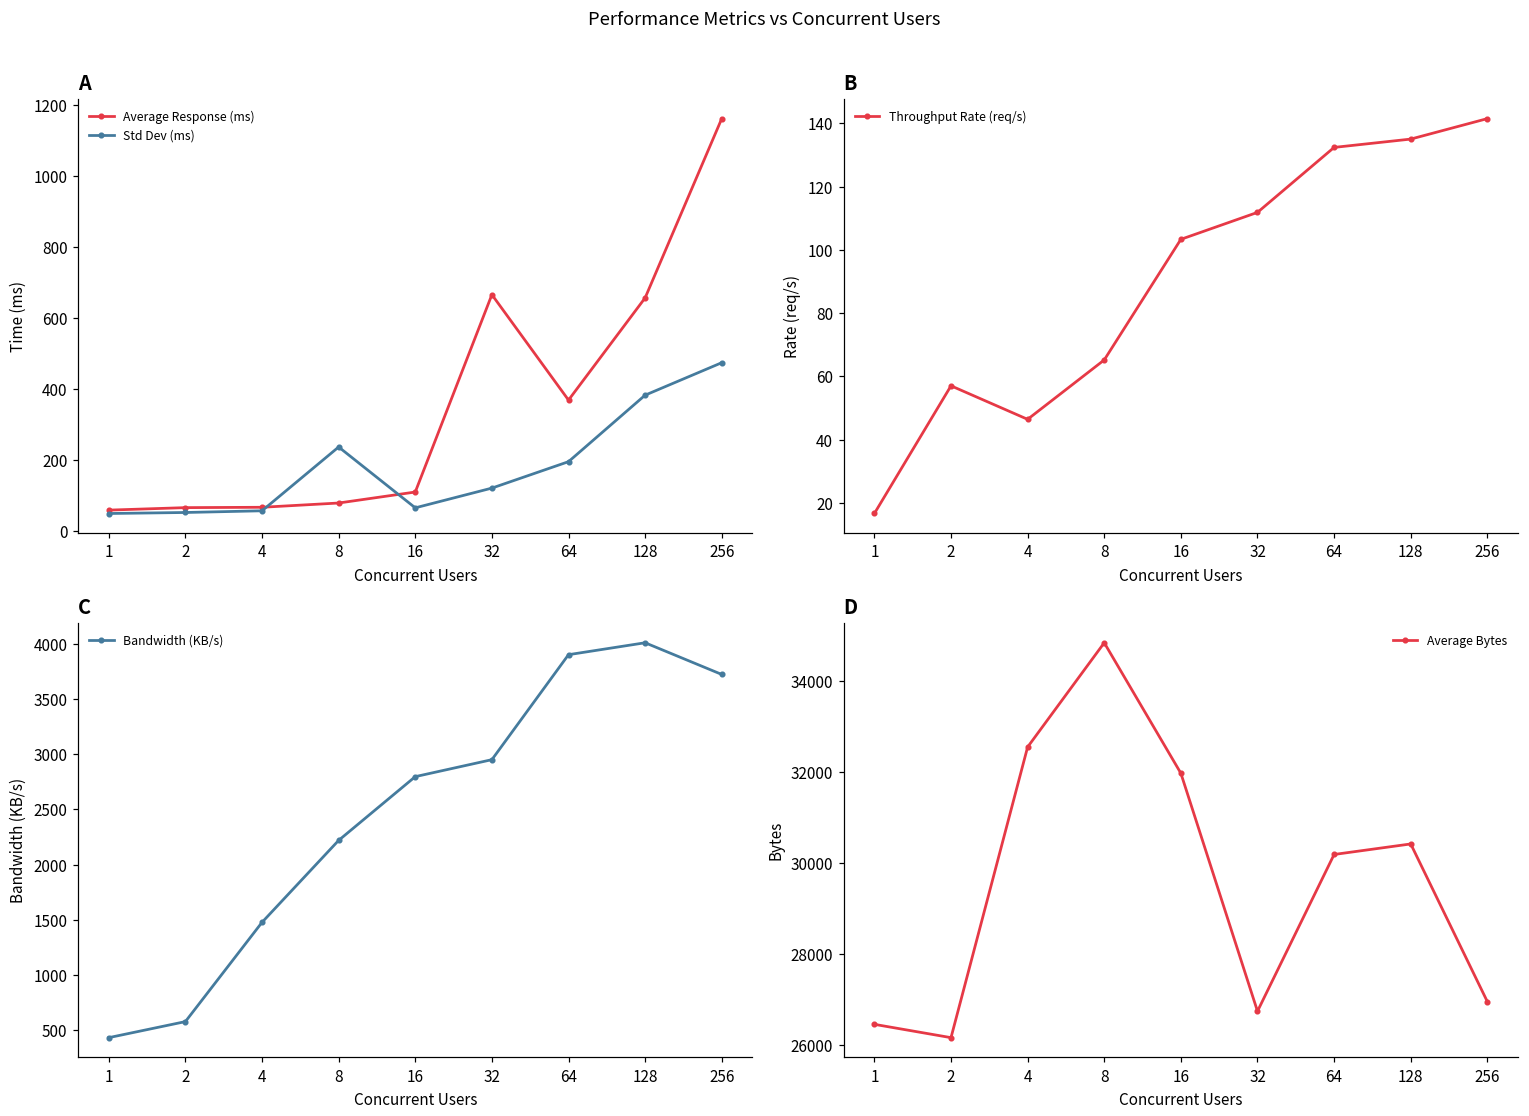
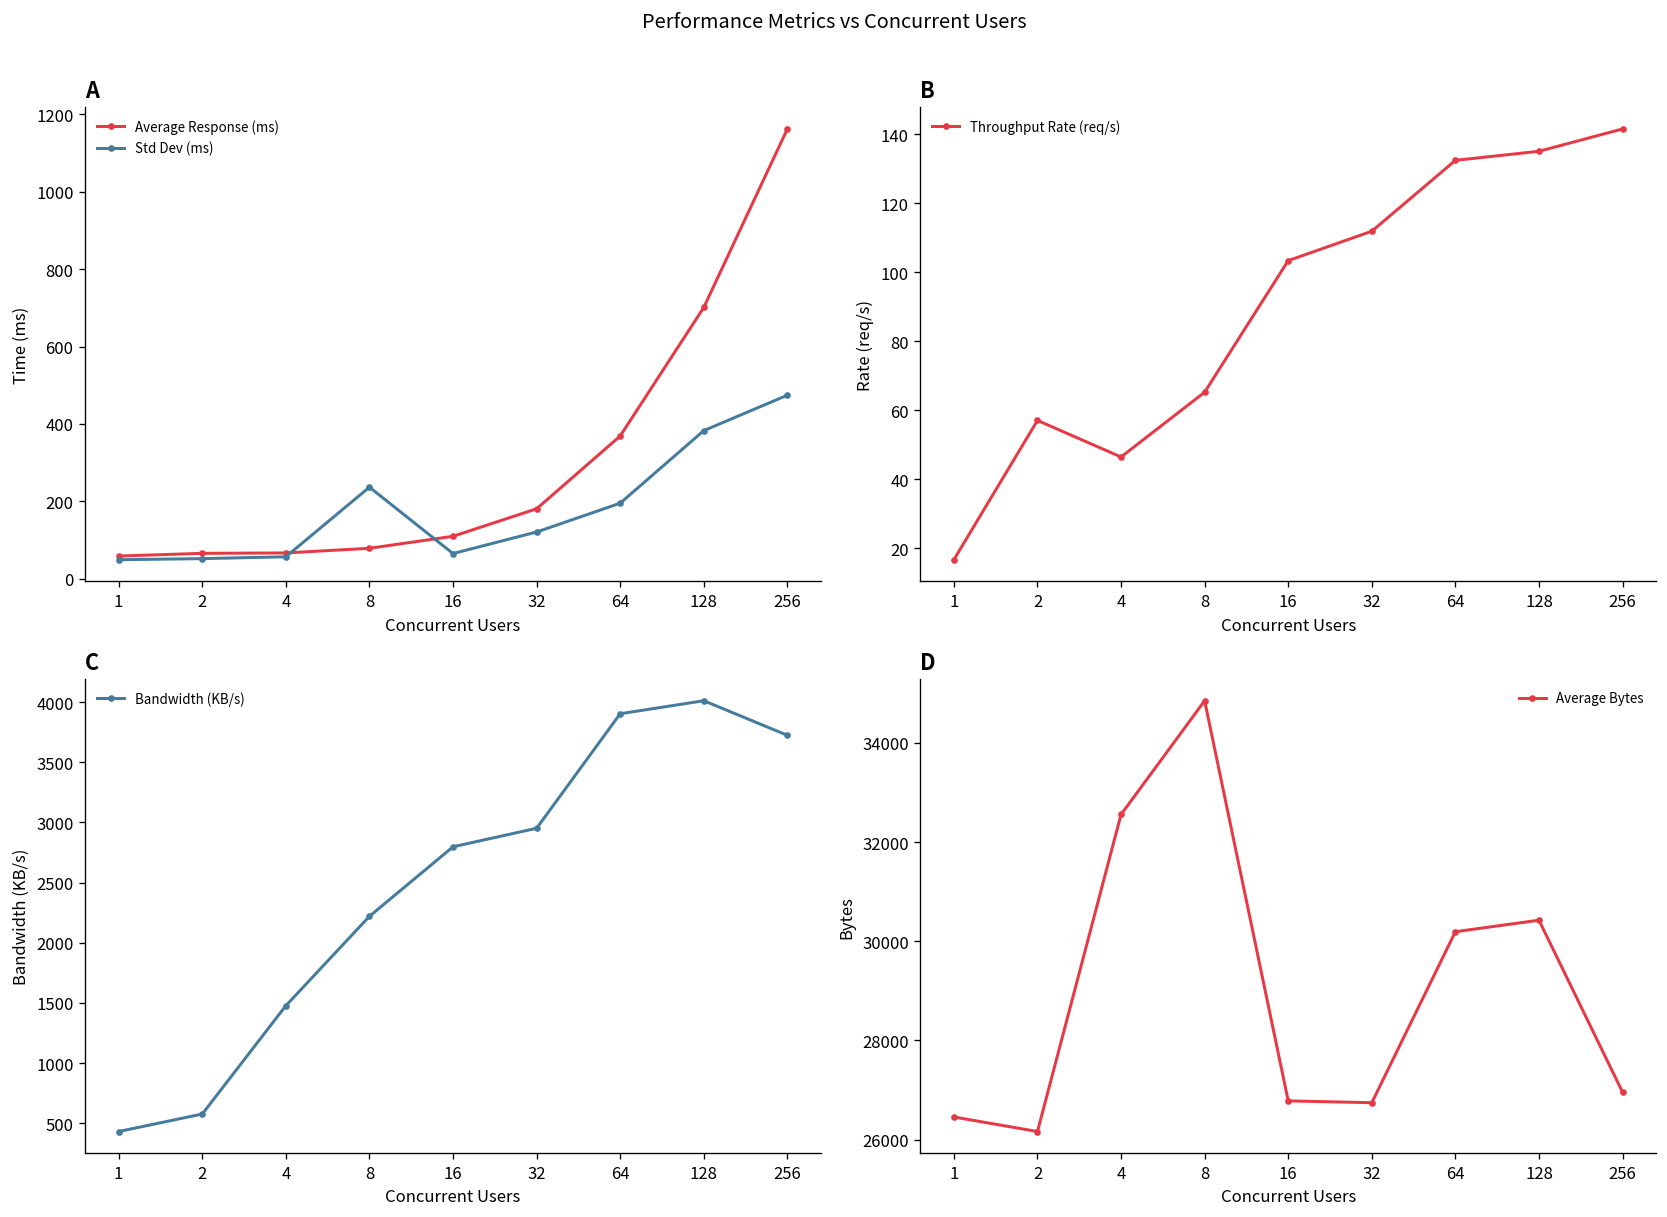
A, Average Response (ms), 32: 670 -> 180
A, Average Response (ms), 128: 660 -> 700
D, 16: 32000 -> 26800
